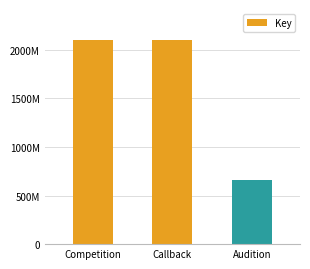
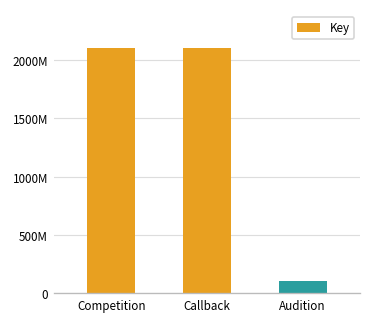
Audition: 700000000 -> 100000000
